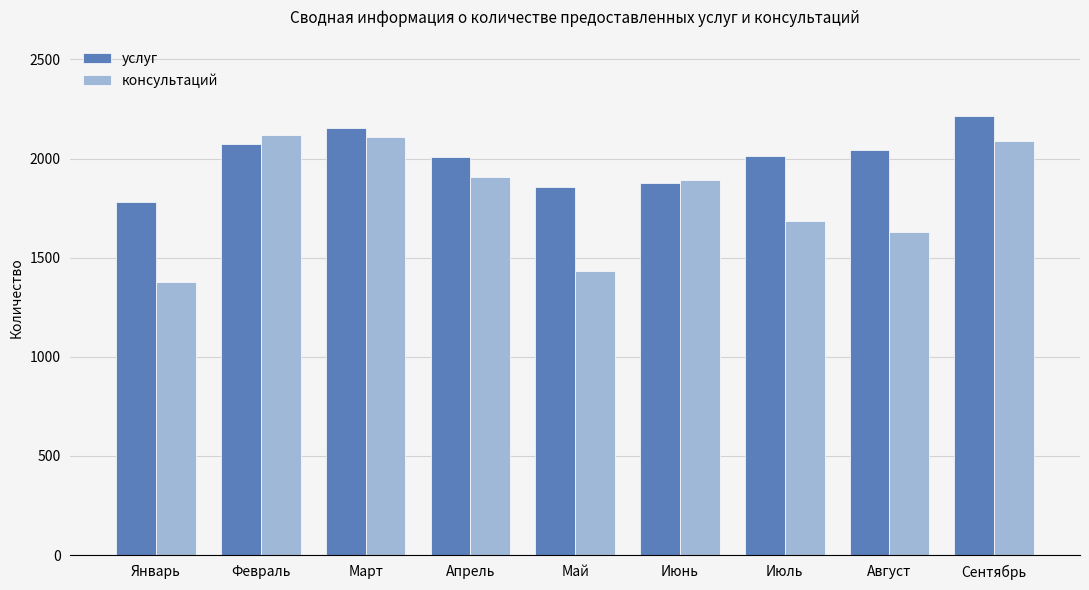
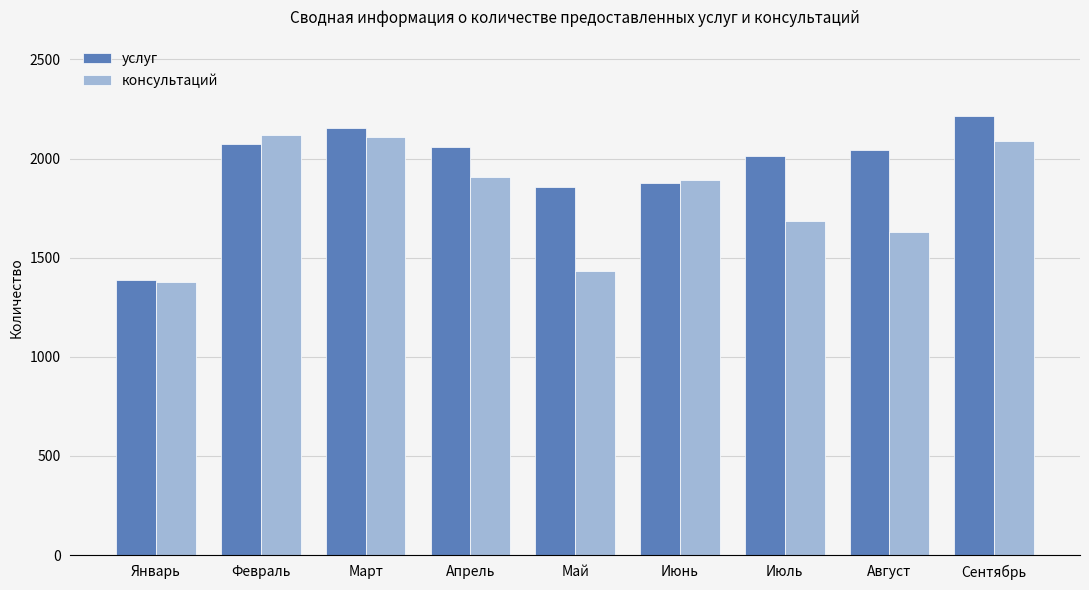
услуг, Январь: 1780 -> 1390
услуг, Апрель: 2010 -> 2060
